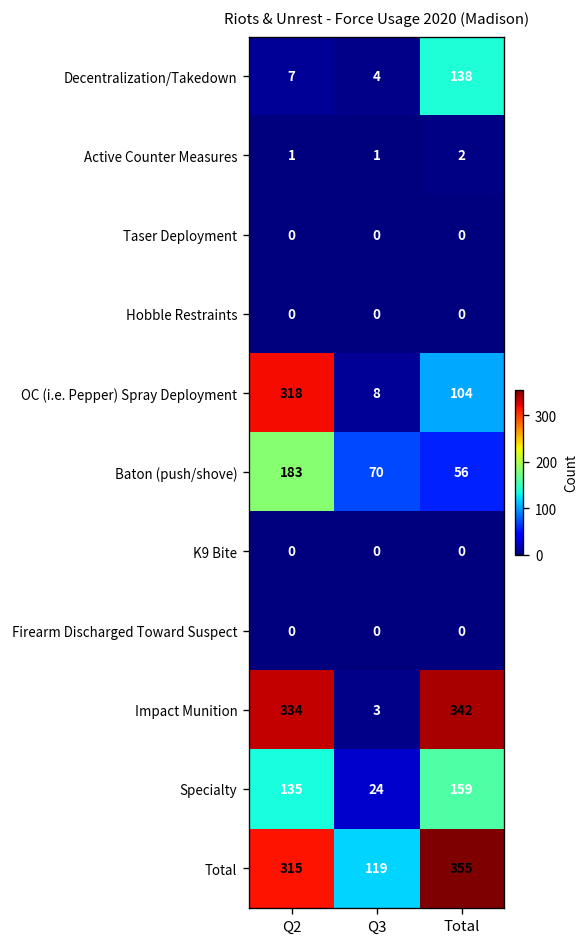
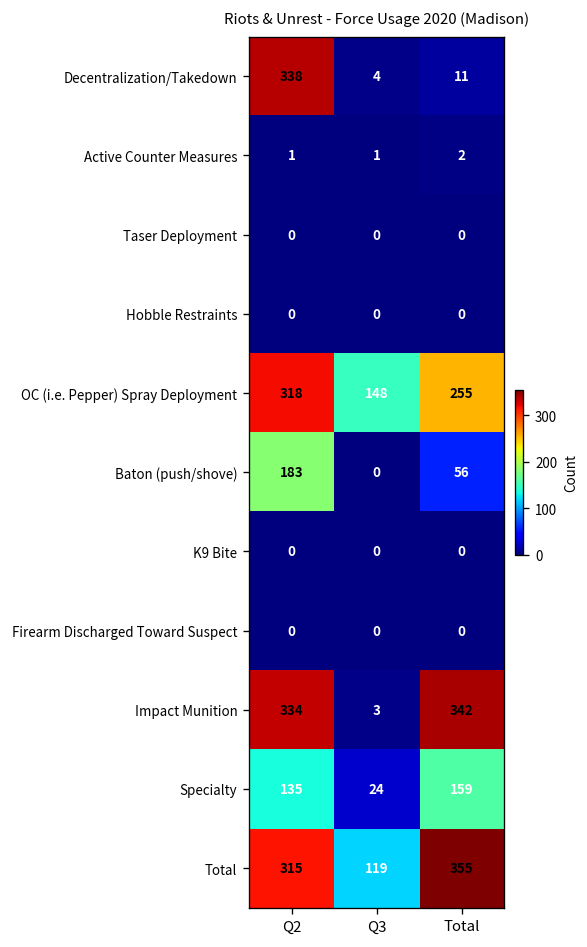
Decentralization/Takedown, Q2: 7 -> 338
Decentralization/Takedown, Total: 138 -> 11
OC (i.e. Pepper) Spray Deployment, Q3: 8 -> 148
OC (i.e. Pepper) Spray Deployment, Total: 104 -> 255
Baton (push/shove), Q3: 70 -> 0
